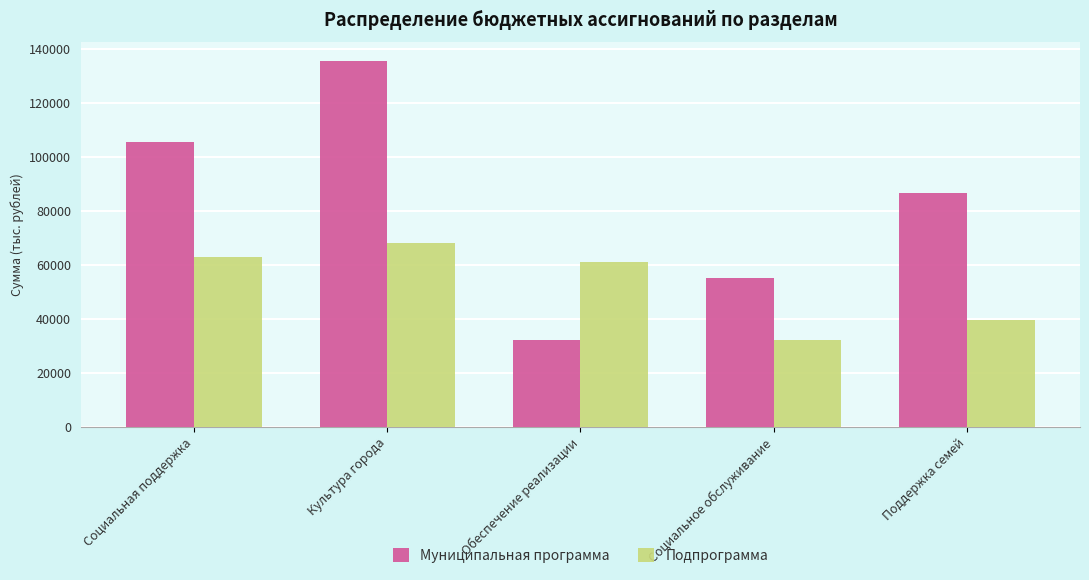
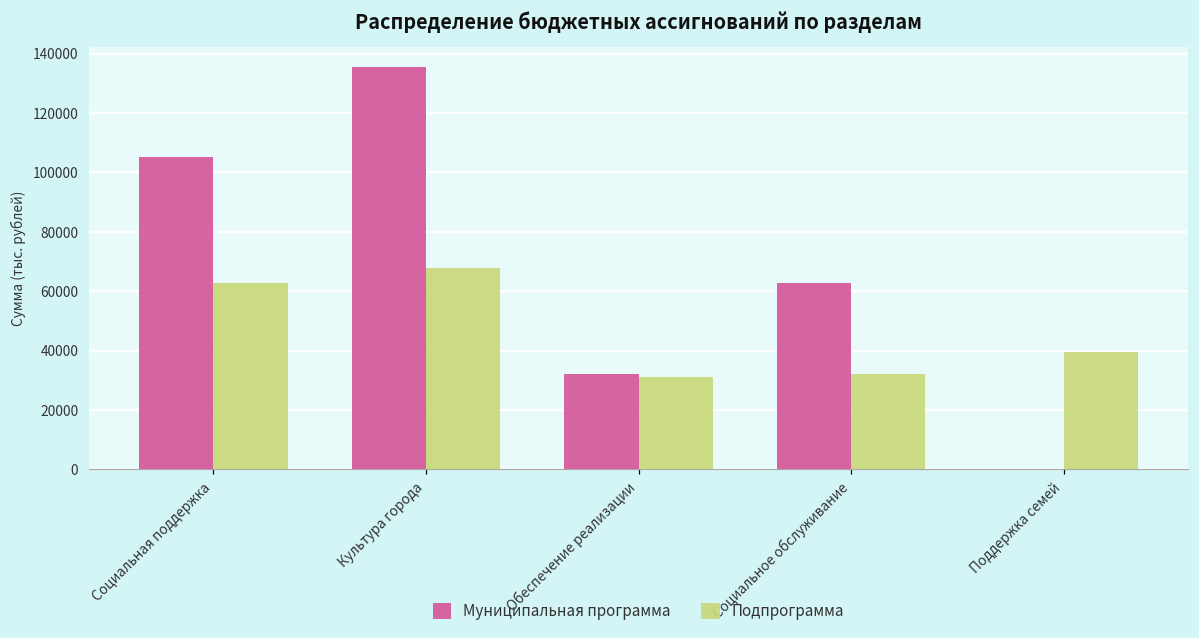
Подпрограмма, Обеспечение реализации: 61000 -> 31000
Муниципальная программа, Социальное обслуживание: 55000 -> 63000
Муниципальная программа, Поддержка семей: 86000 -> 0
